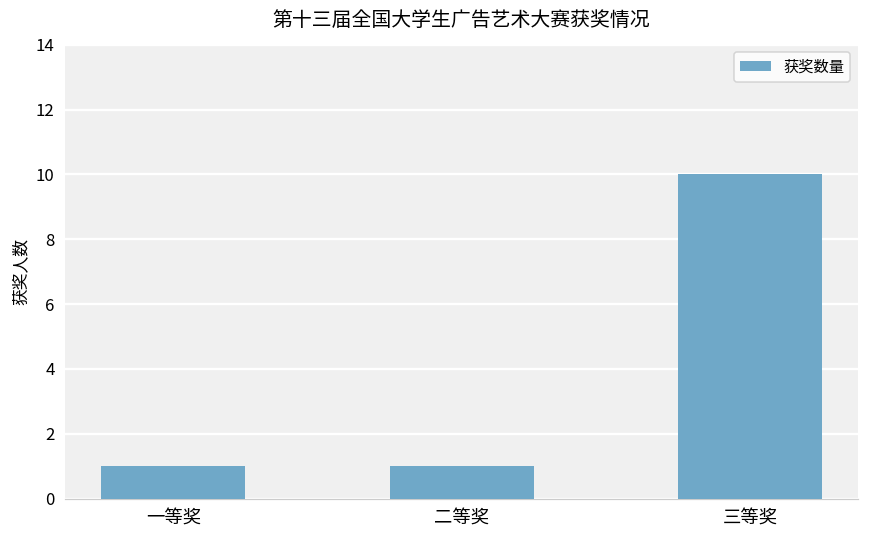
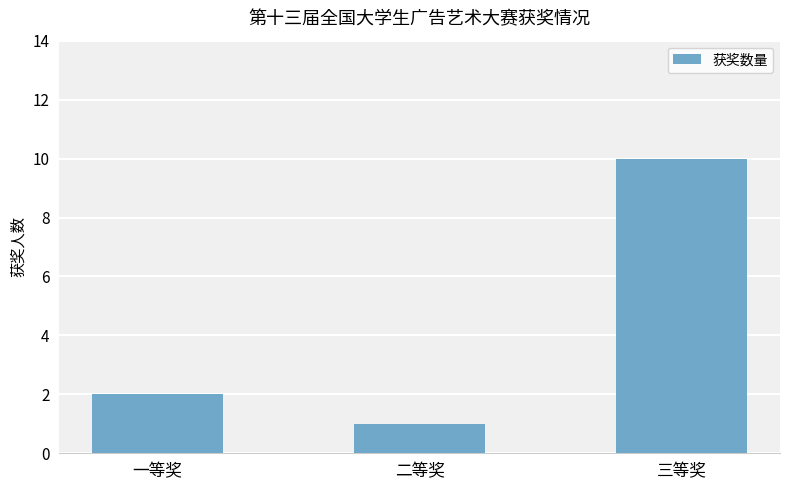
一等奖: 1 -> 2
